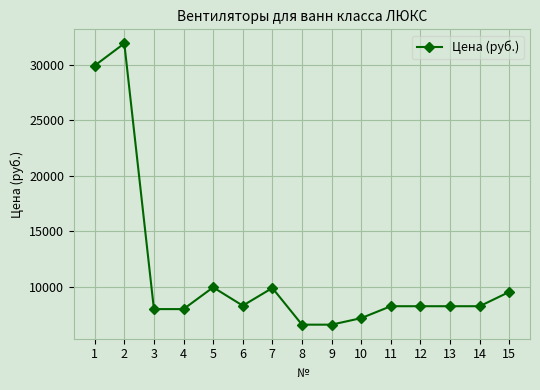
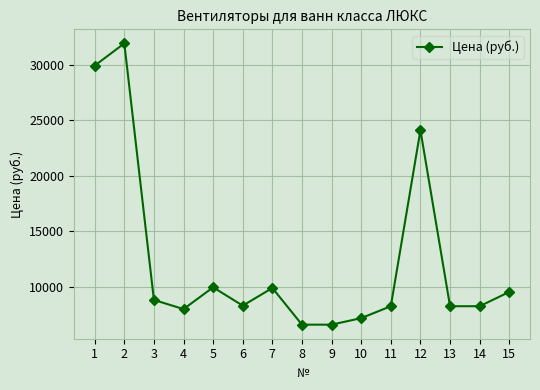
3: 8000 -> 8800
12: 8300 -> 24100
